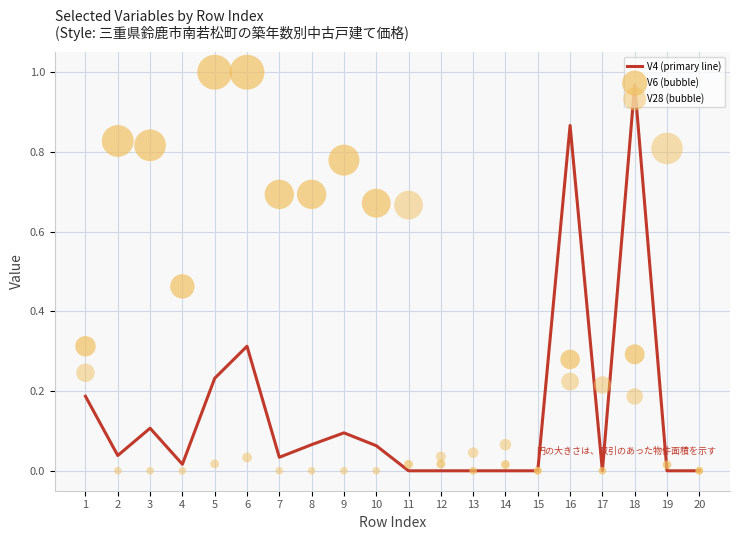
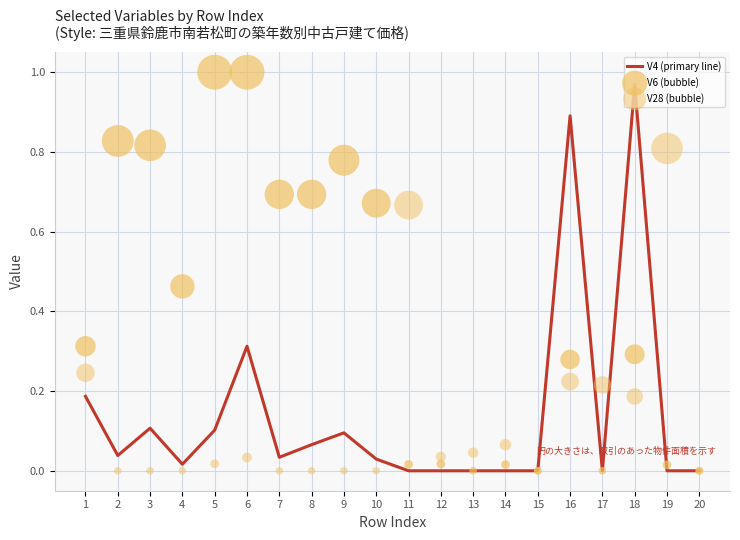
V4 (primary line), 5: 0.23 -> 0.10
V4 (primary line), 10: 0.06 -> 0.03
V4 (primary line), 16: 0.87 -> 0.89
